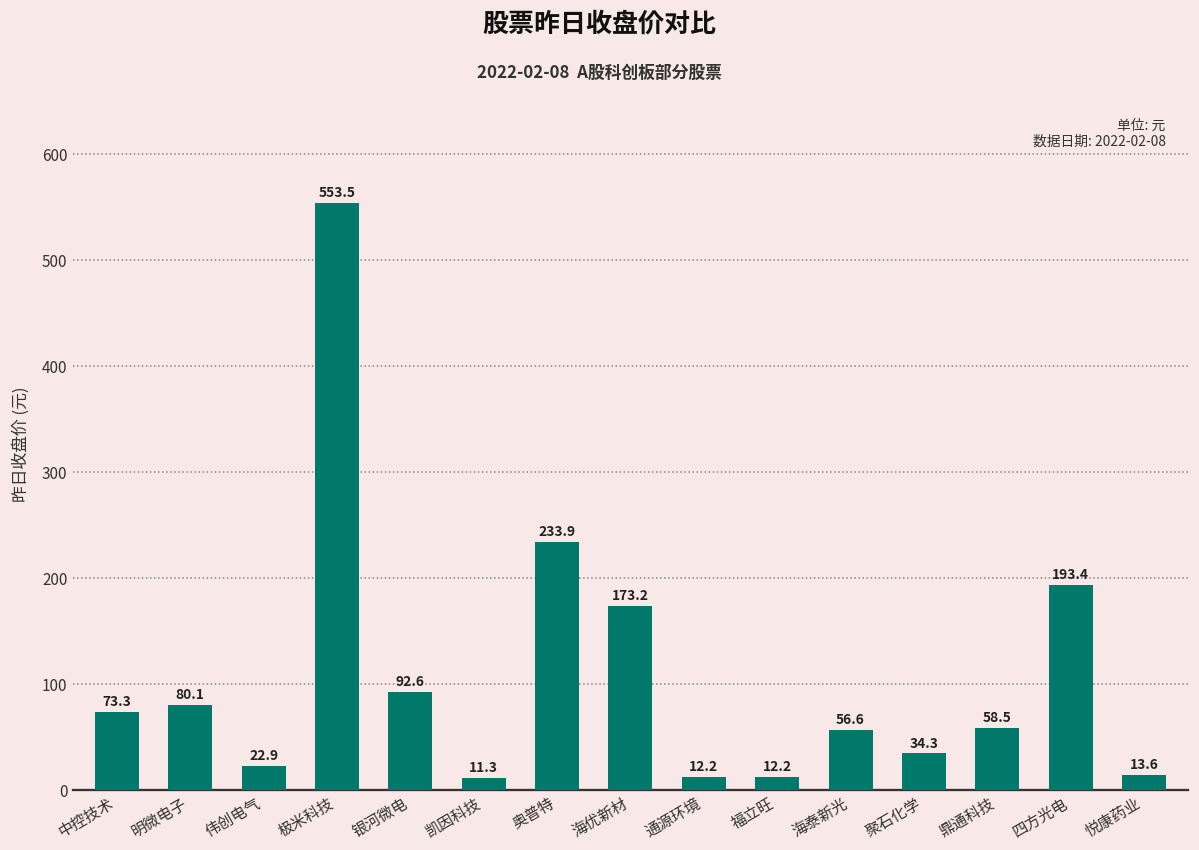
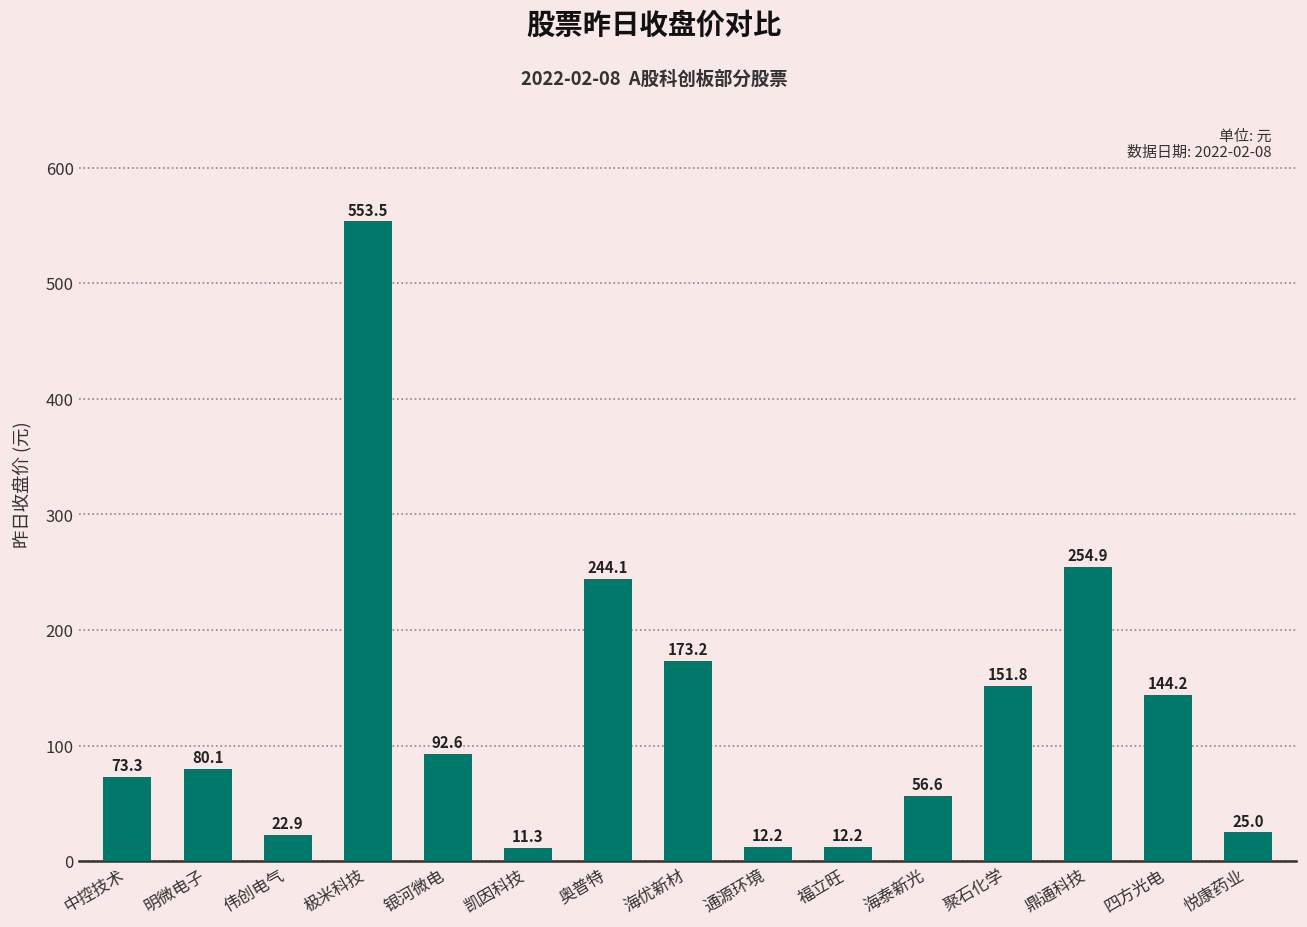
奥普特: 233.9 -> 244.1
聚石化学: 34.3 -> 151.8
鼎通科技: 58.5 -> 254.9
四方光电: 193.4 -> 144.2
悦康药业: 13.6 -> 25.0
